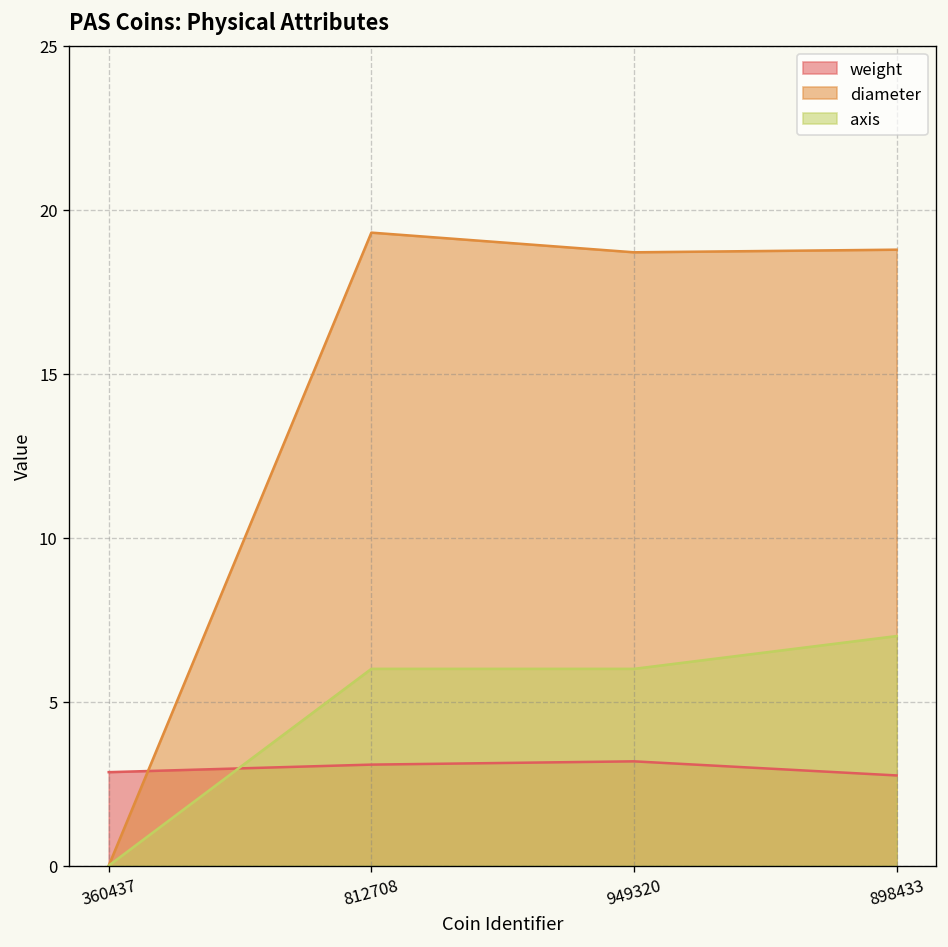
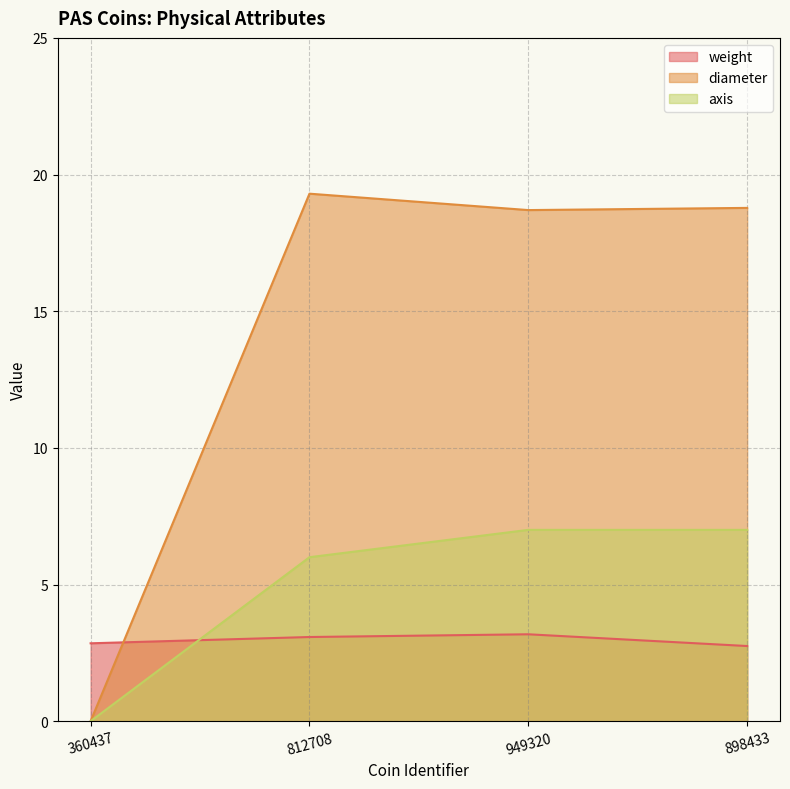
axis, 949320: 6 -> 7
